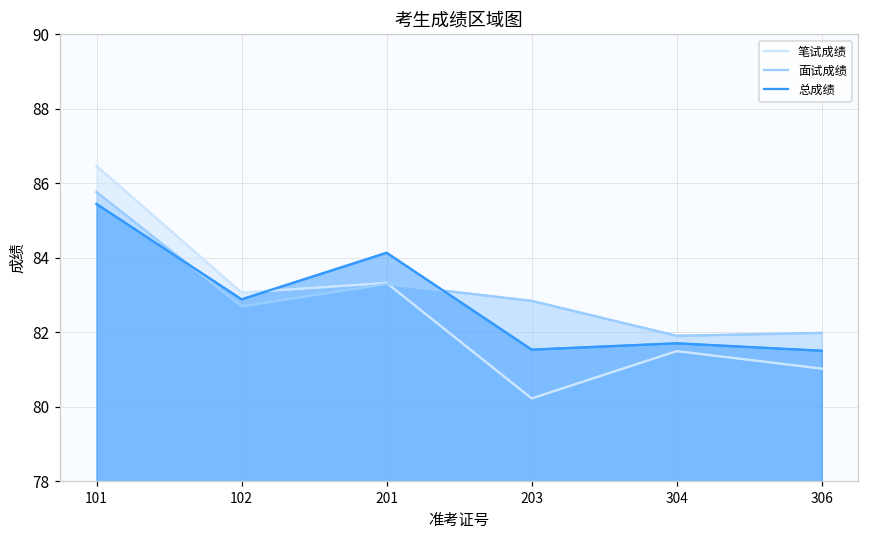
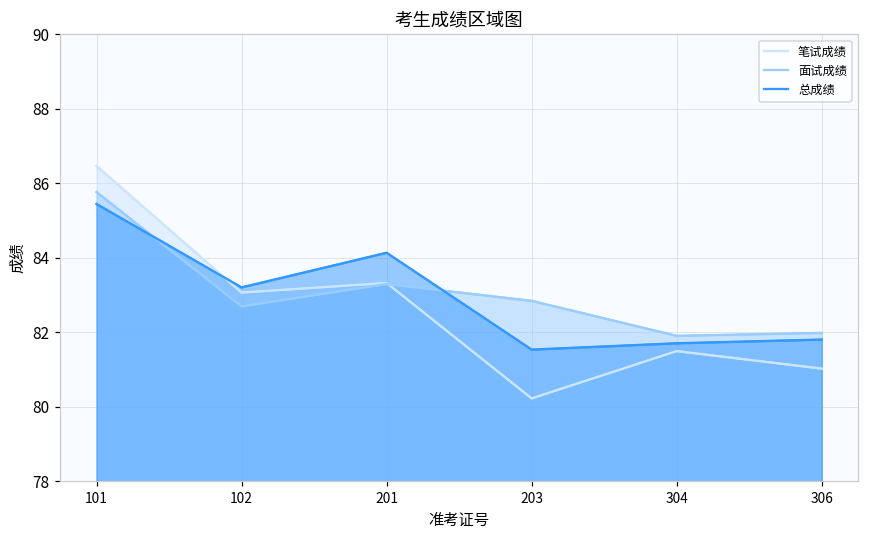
总成绩, 102: 82.9 -> 83.2
总成绩, 306: 81.5 -> 81.8
